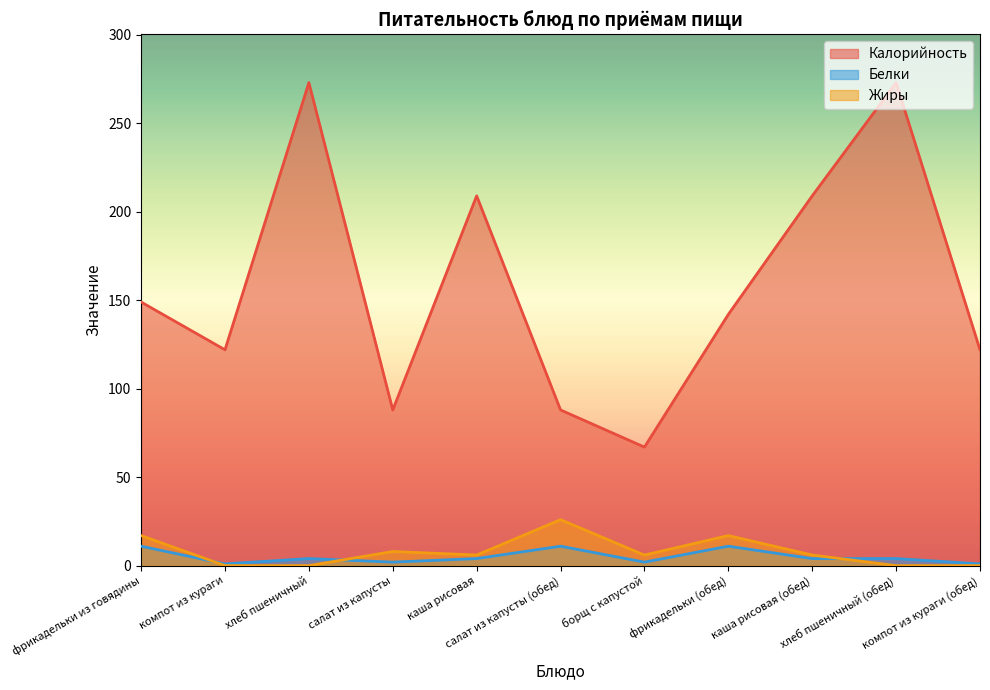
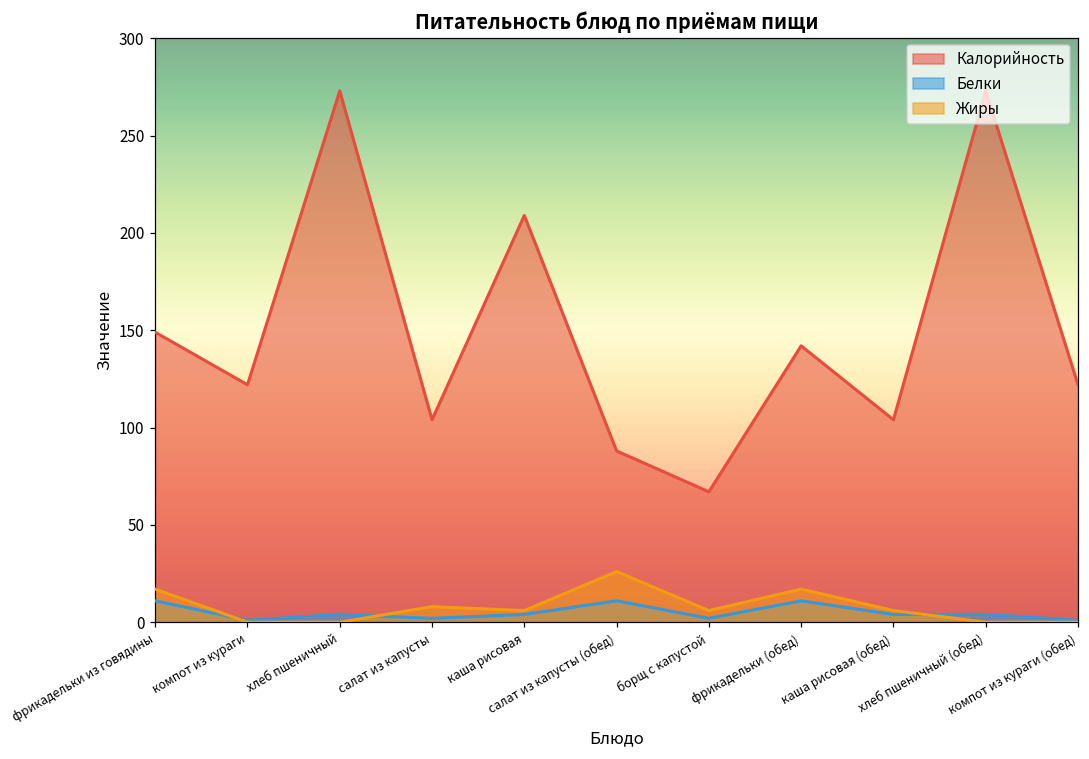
Калорийность, салат из капусты: 88 -> 104
Калорийность, каша рисовая (обед): 209 -> 104
